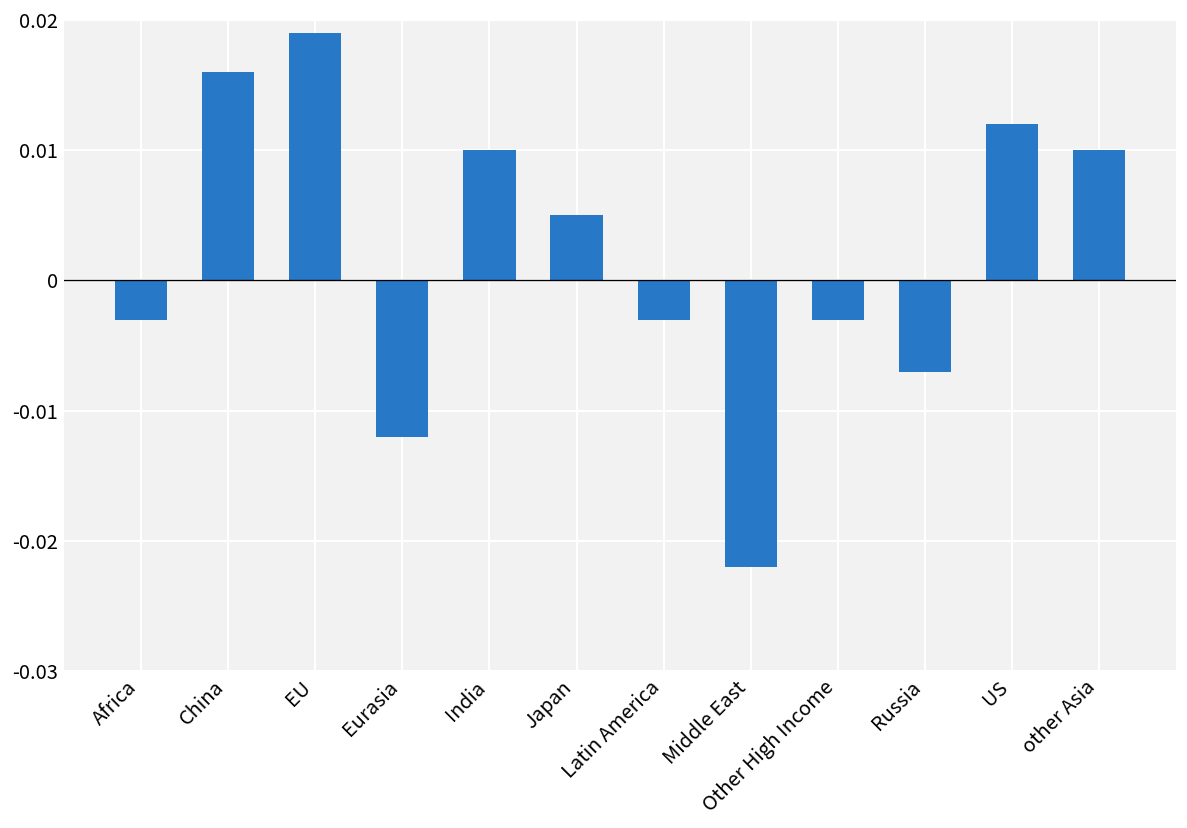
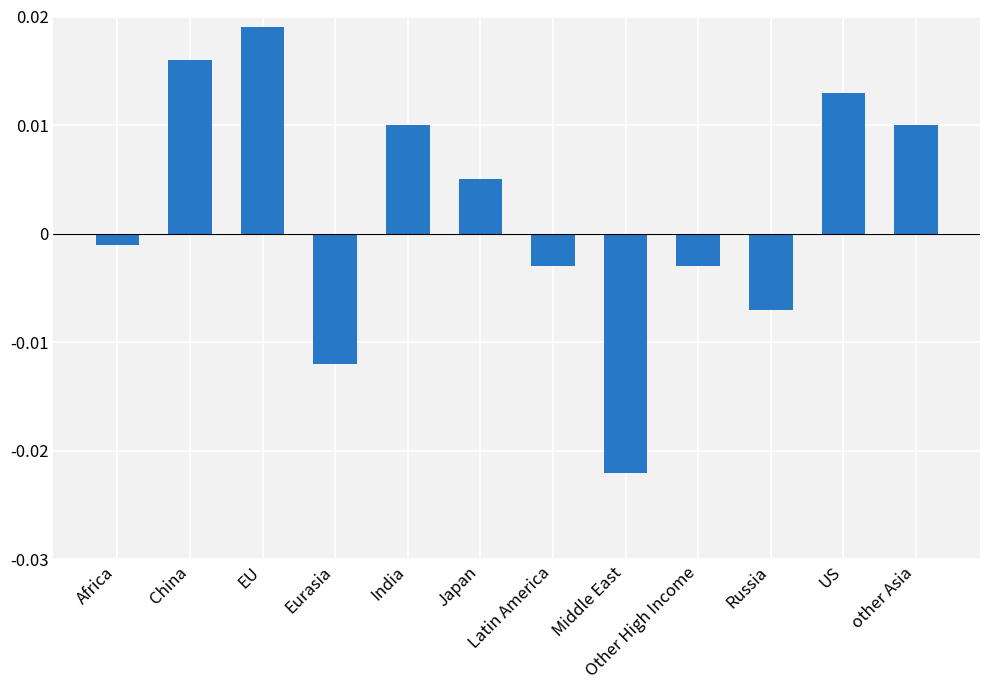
Africa: -0.003 -> -0.001
US: 0.012 -> 0.013
